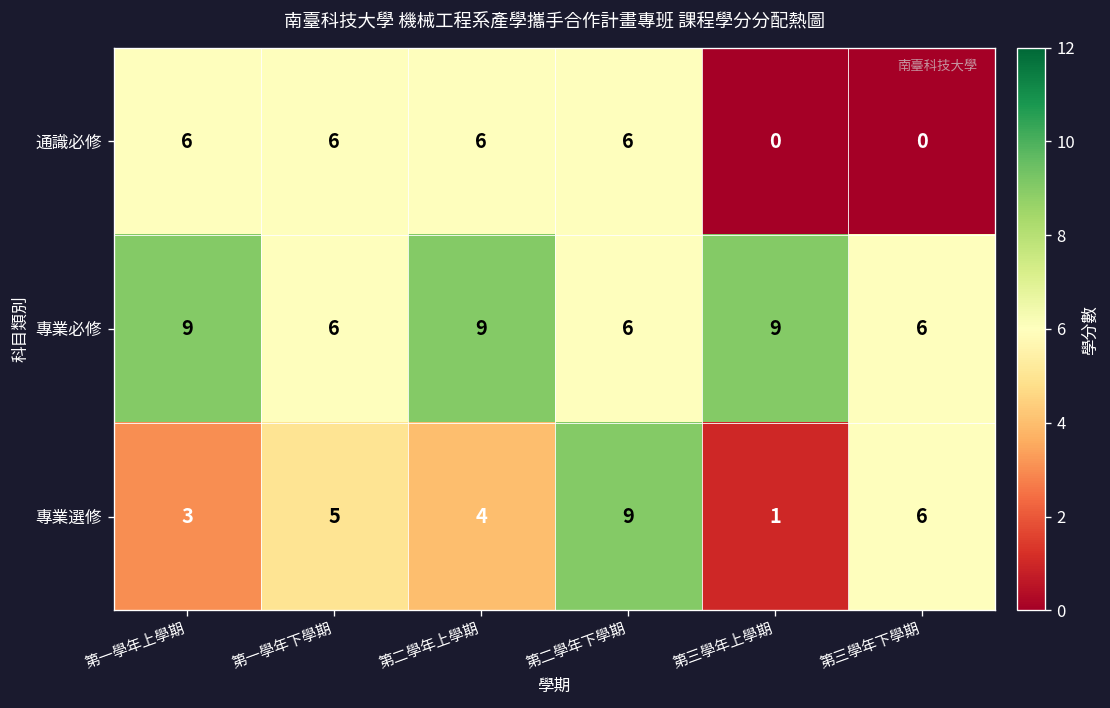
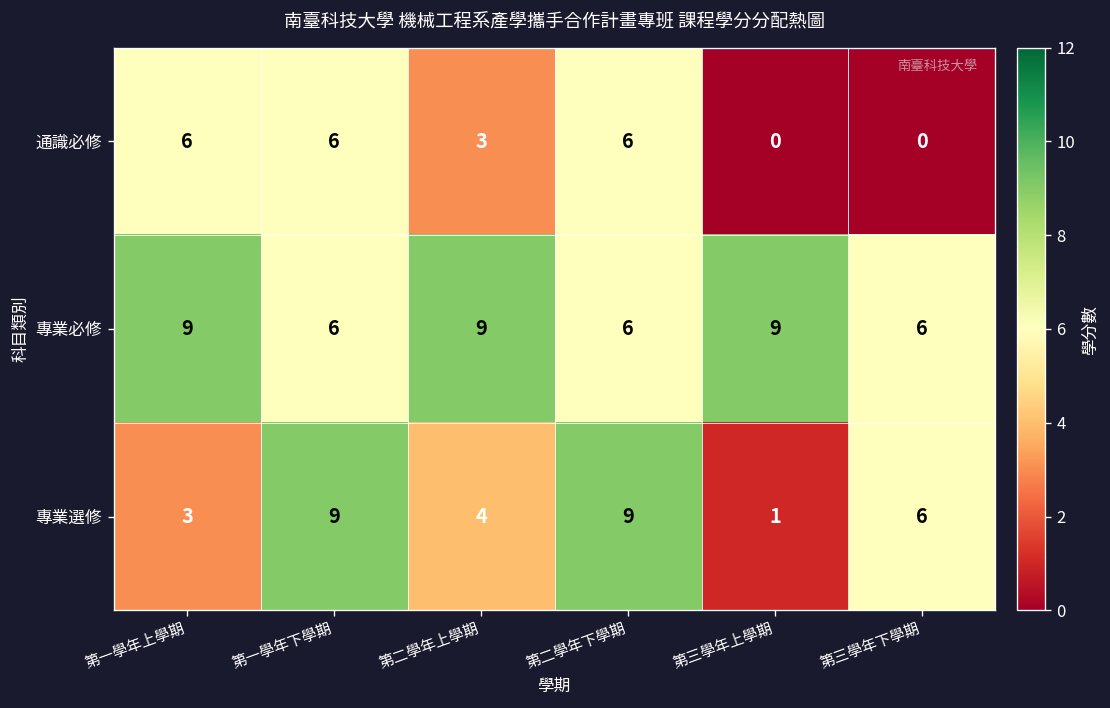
通識必修, 第二學年上學期: 6 -> 3
專業選修, 第一學年下學期: 5 -> 9
